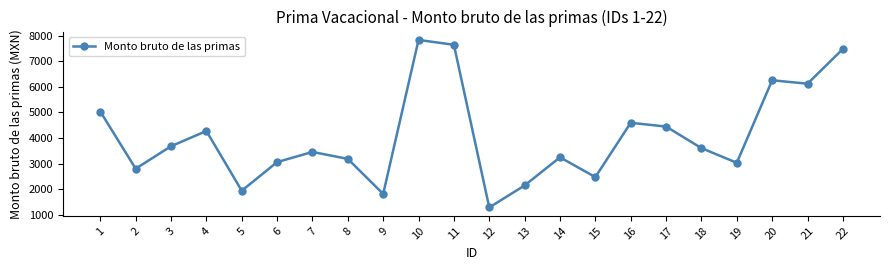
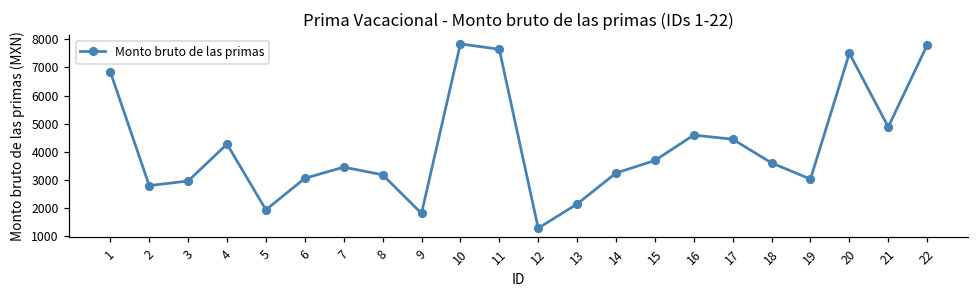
1: 5000 -> 6800
3: 3700 -> 3000
15: 2500 -> 3700
20: 6300 -> 7500
21: 6100 -> 4900
22: 7500 -> 7800
